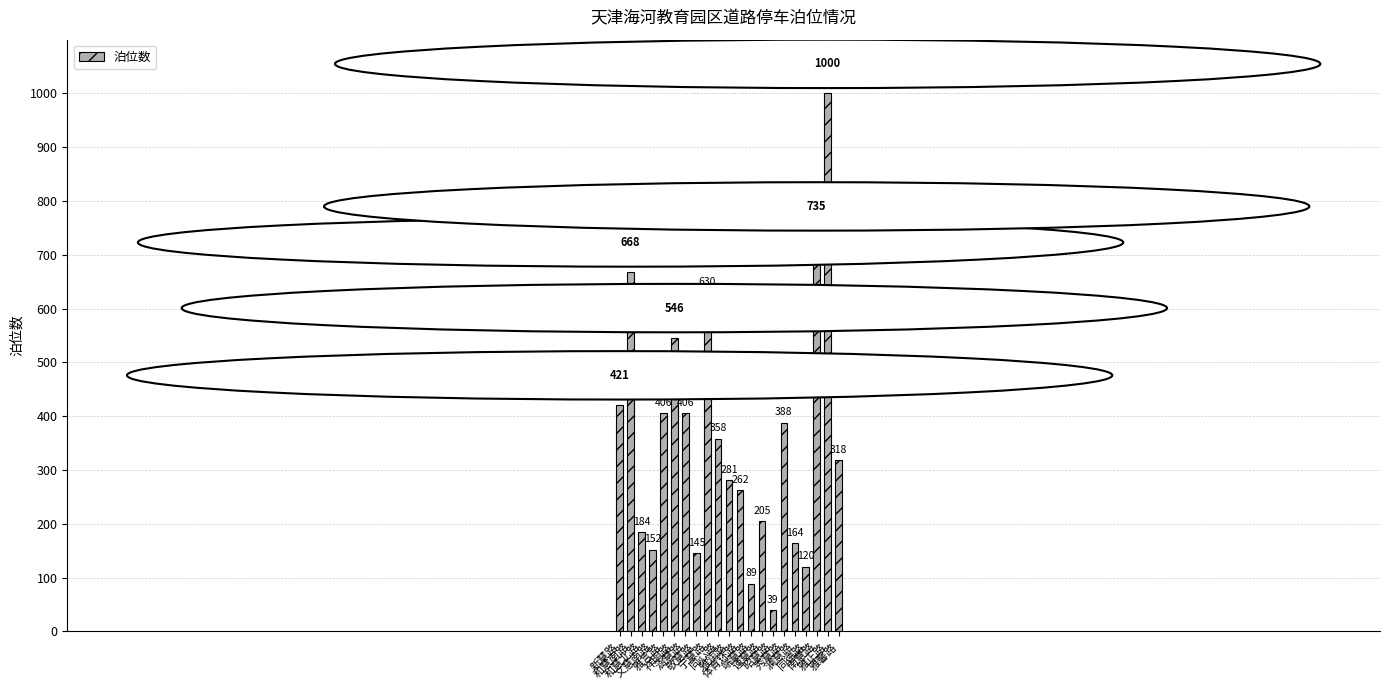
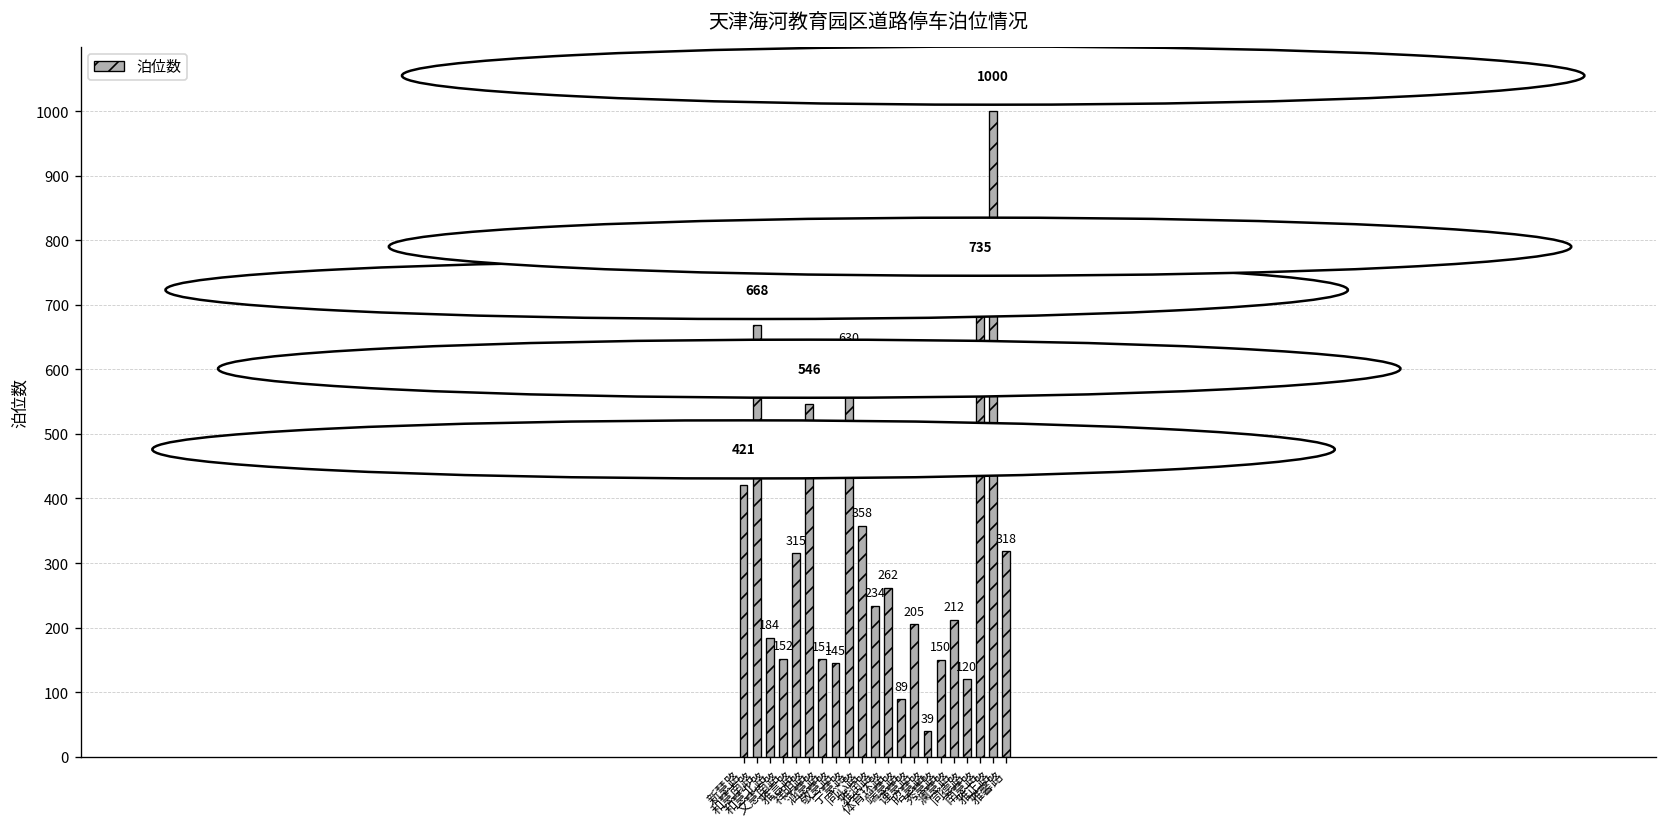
雅言路: 410 -> 320
涵慧路: 410 -> 150
雅润路: 281 -> 234
秀慧路: 388 -> 150
澜慧路: 164 -> 212
